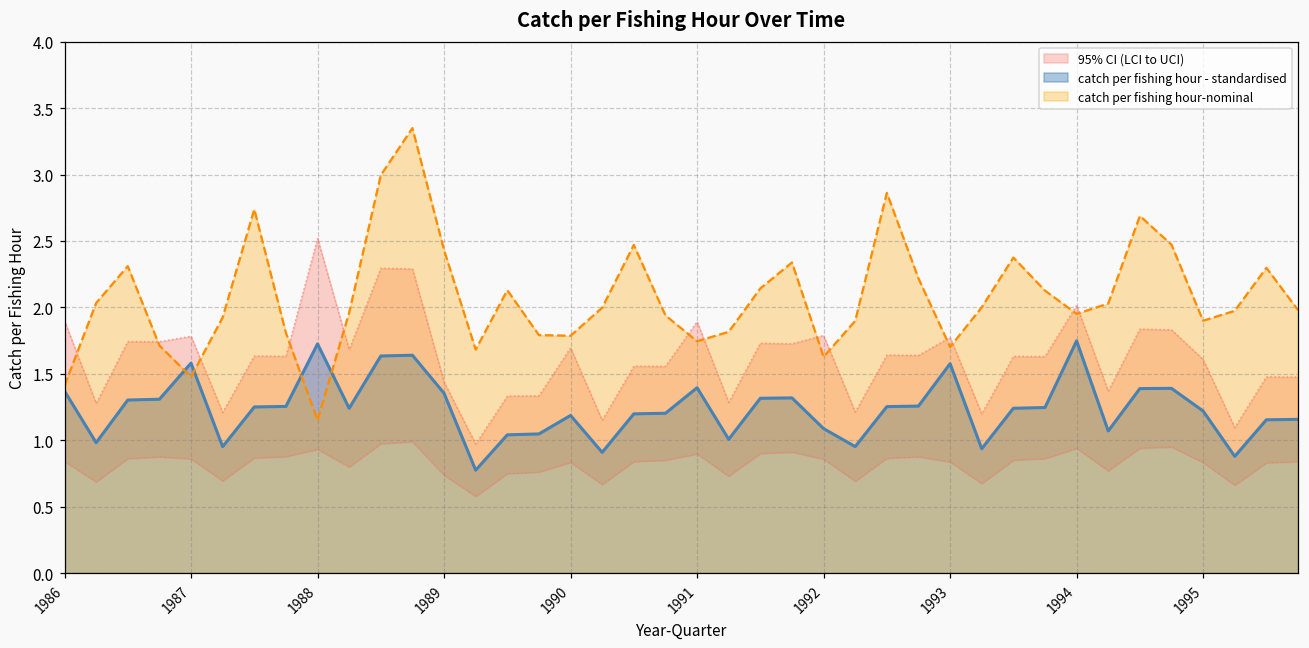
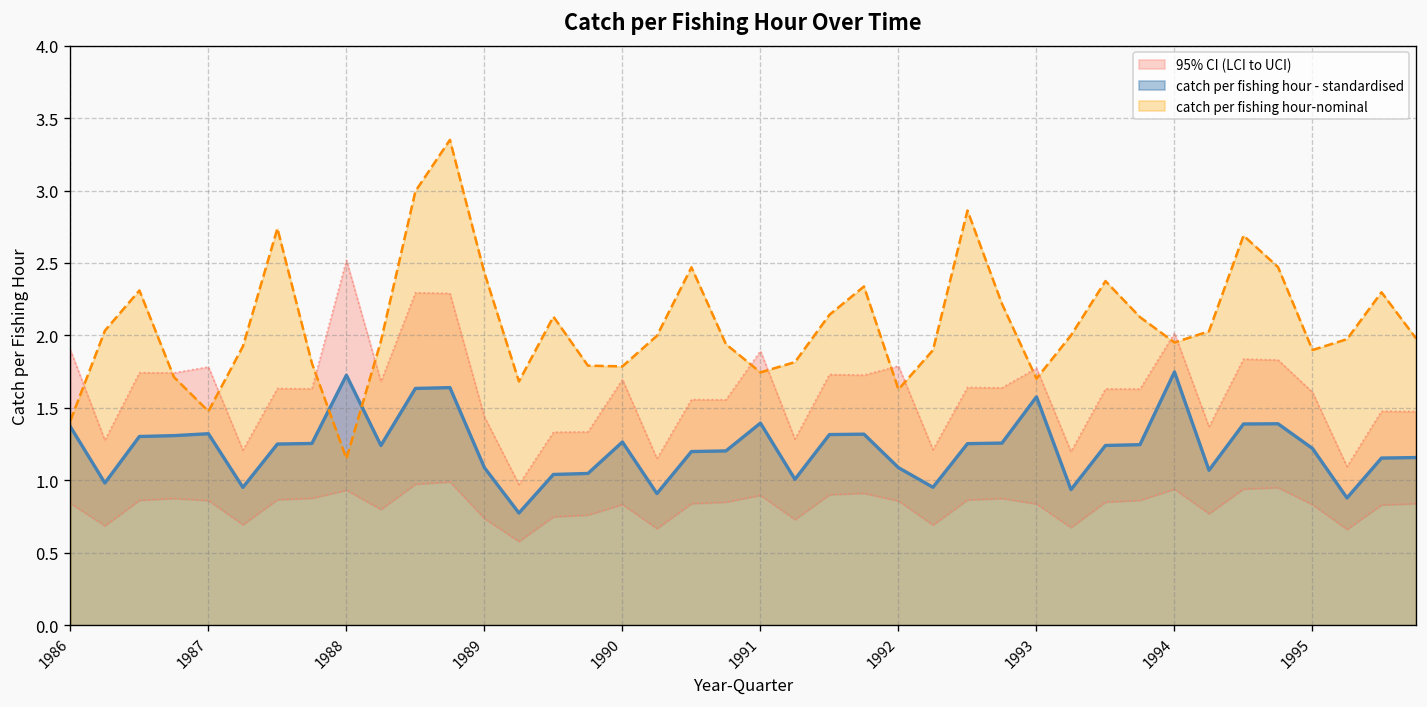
catch per fishing hour - standardised, 1987: 1.58 -> 1.32
catch per fishing hour - standardised, 1989: 1.35 -> 1.09
catch per fishing hour - standardised, 1990: 1.19 -> 1.26
